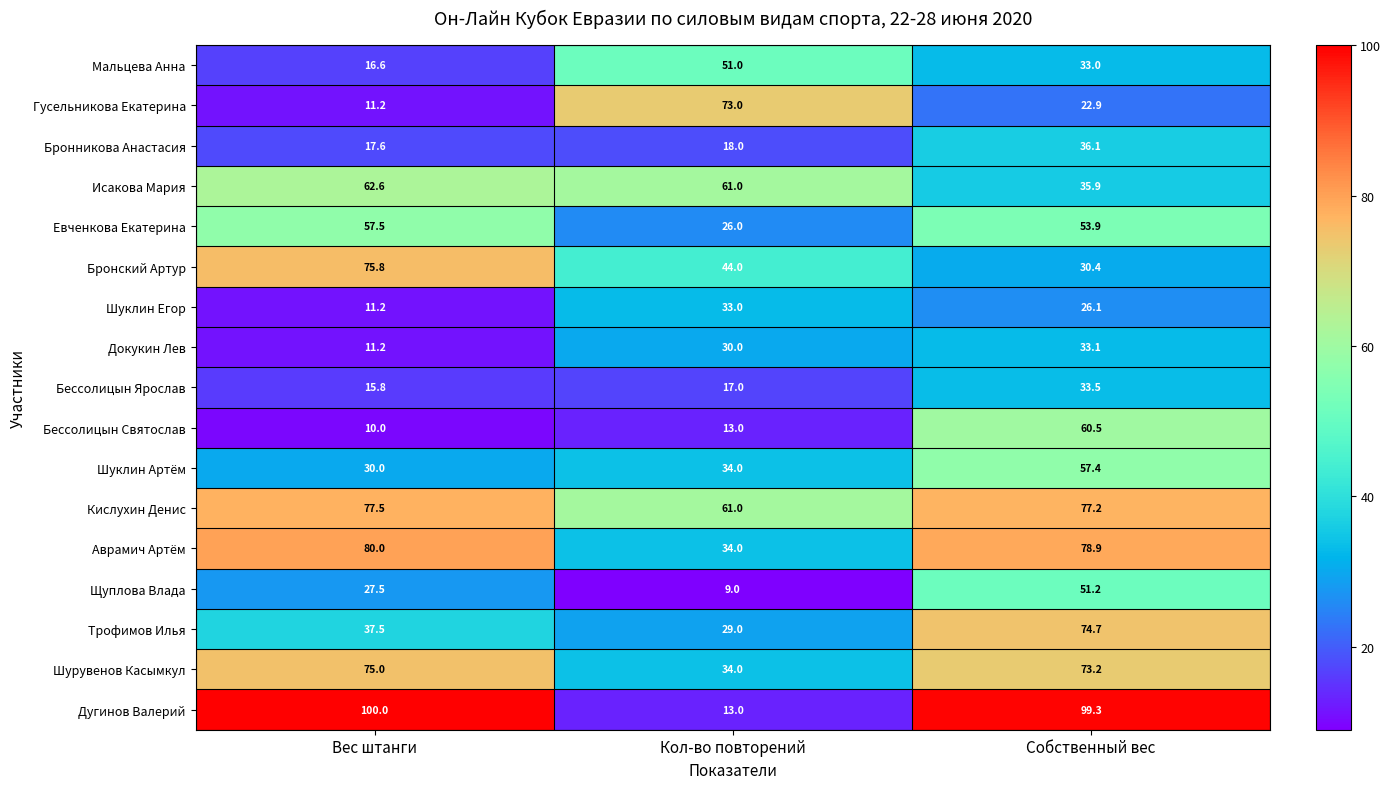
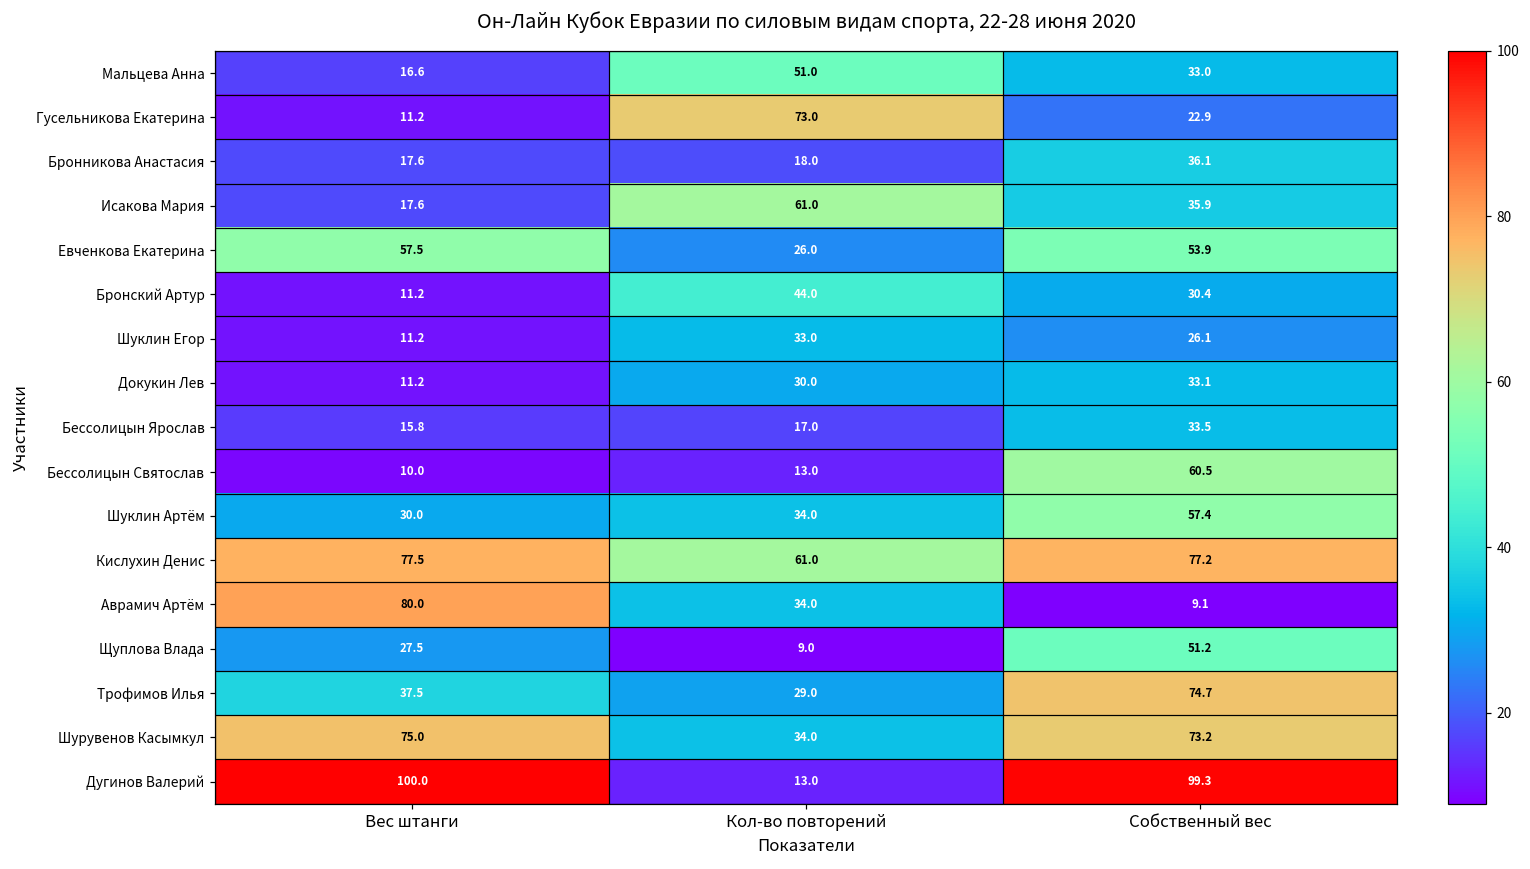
Исакова Мария, Вес штанги: 62.6 -> 17.6
Бронский Артур, Вес штанги: 75.8 -> 11.2
Аврамич Артём, Собственный вес: 78.9 -> 9.1
